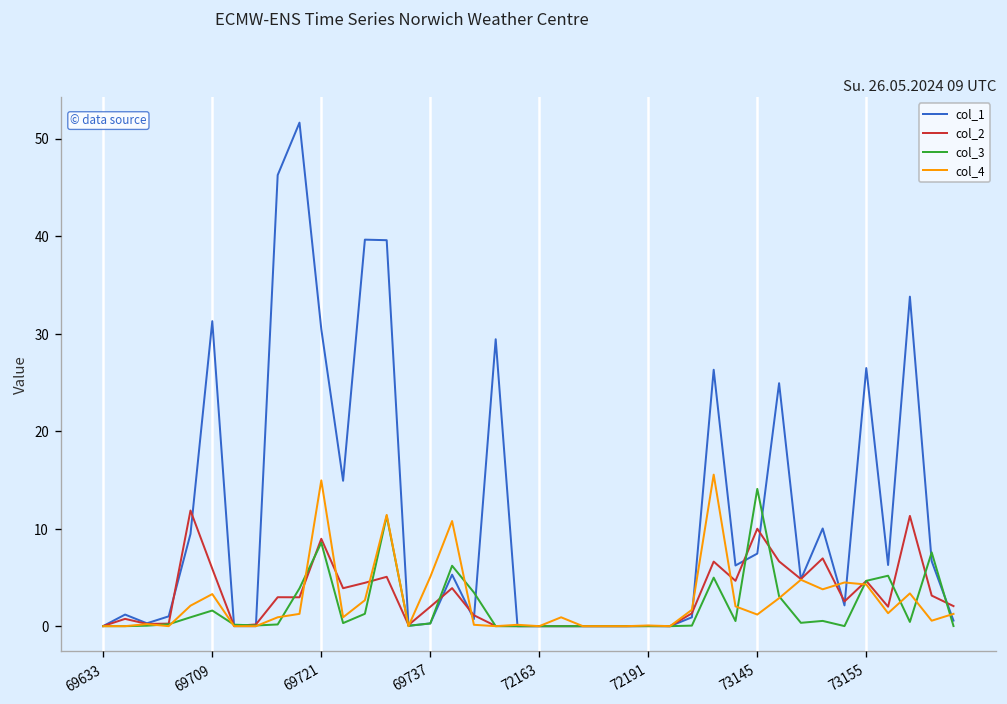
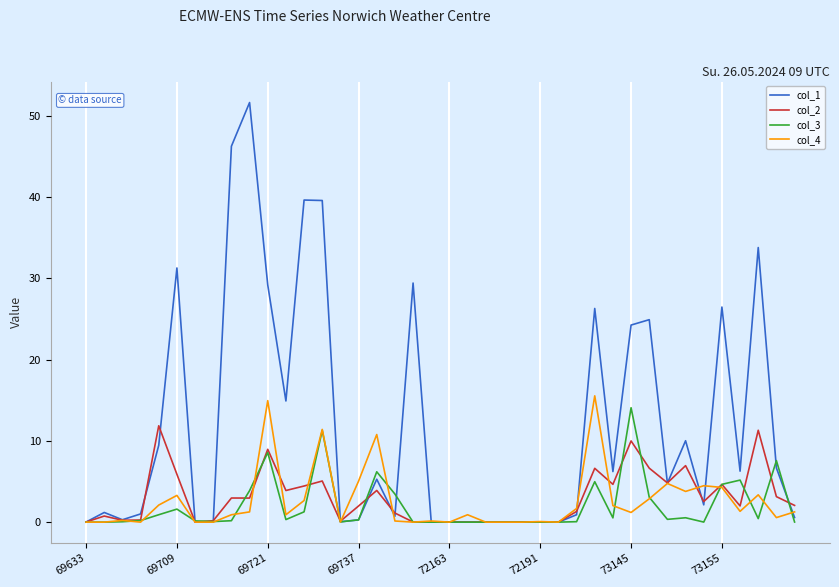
col_1, 69721: 30 -> 29
col_1, 73145: 7 -> 24
